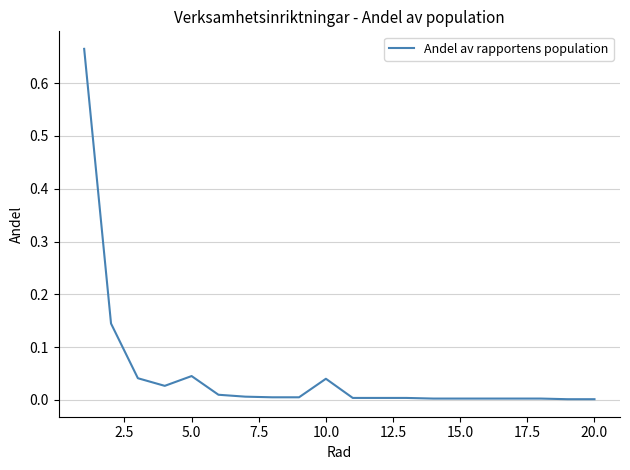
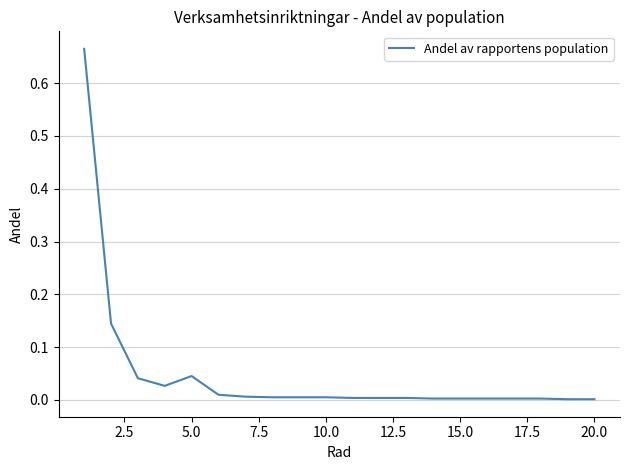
10.0: 0.04 -> 0.00
